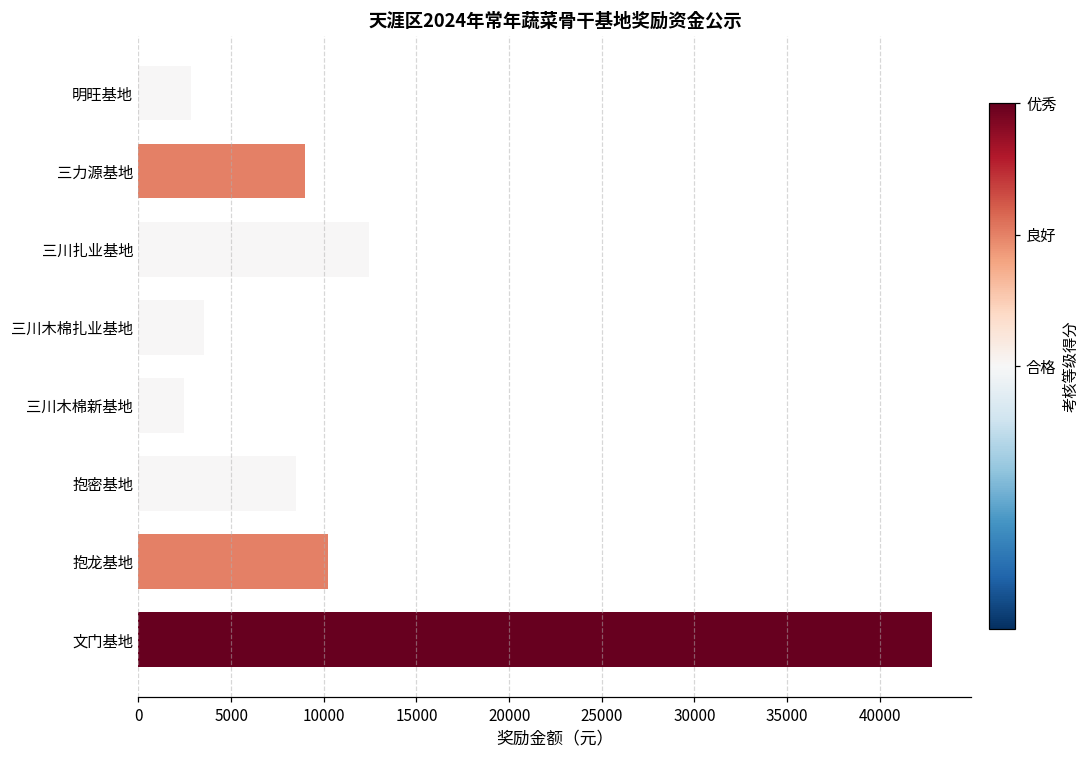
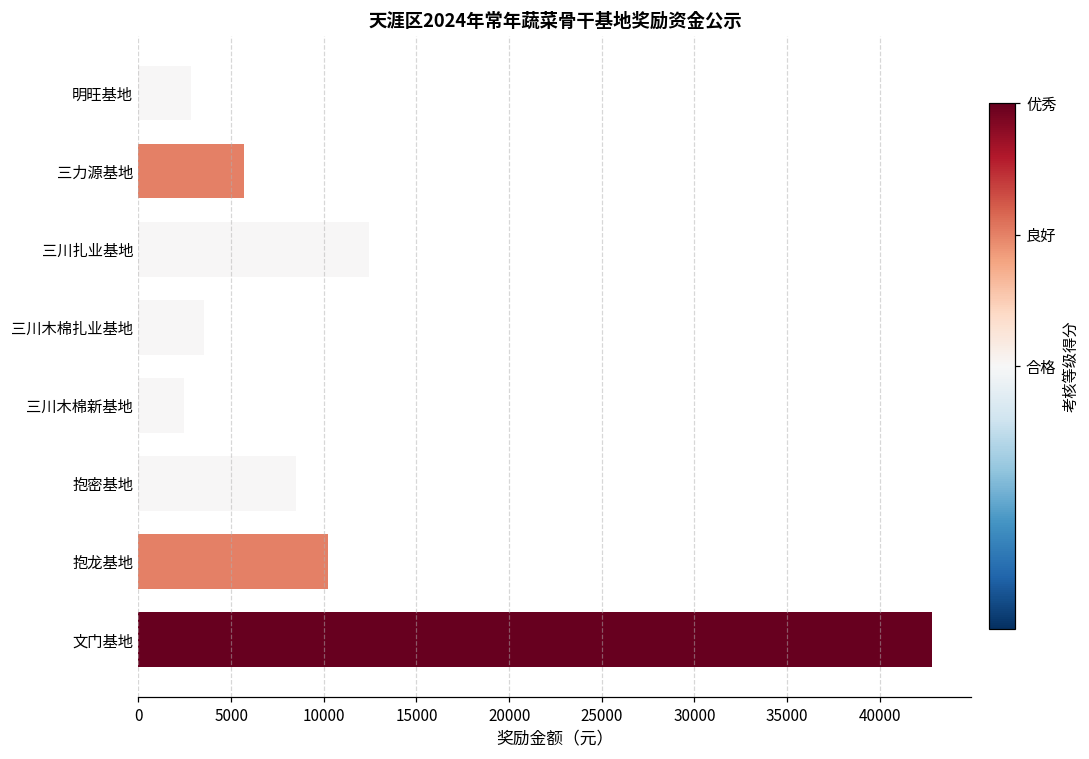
三力源基地: 9000 -> 5700
